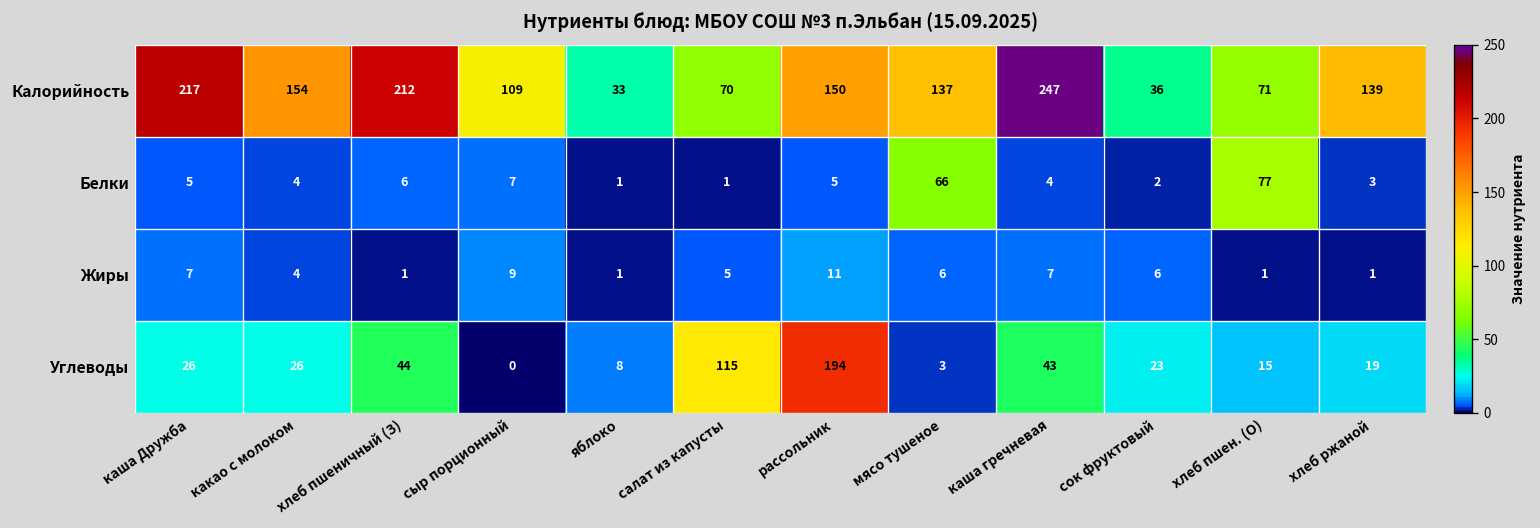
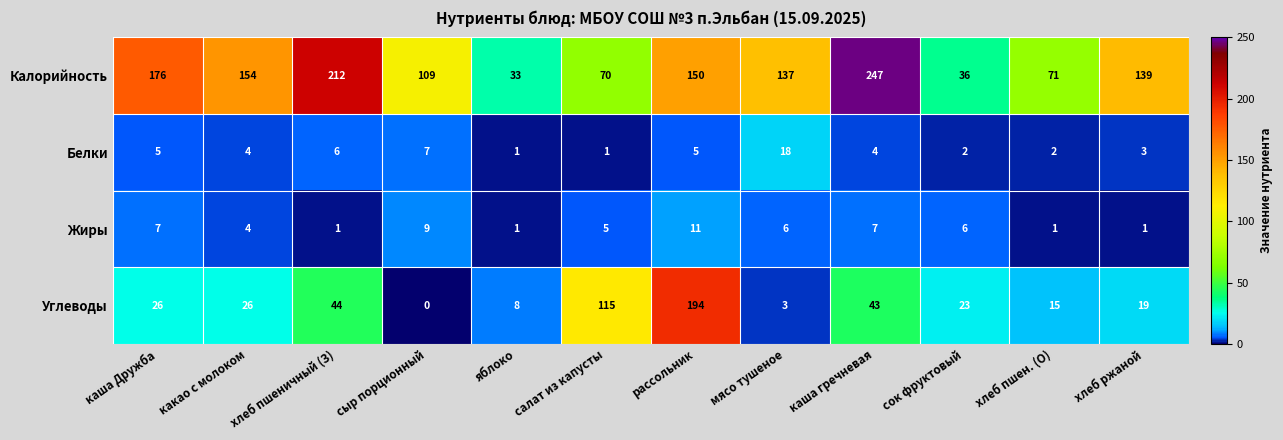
Калорийность, каша Дружба: 217 -> 176
Белки, мясо тушеное: 66 -> 18
Белки, хлеб пшен. (О): 77 -> 2
